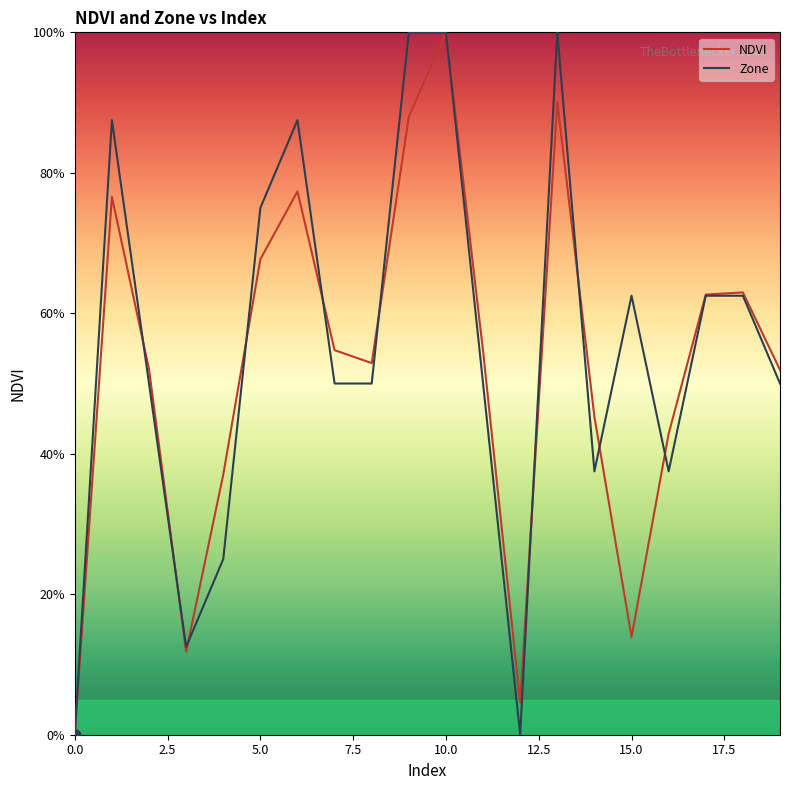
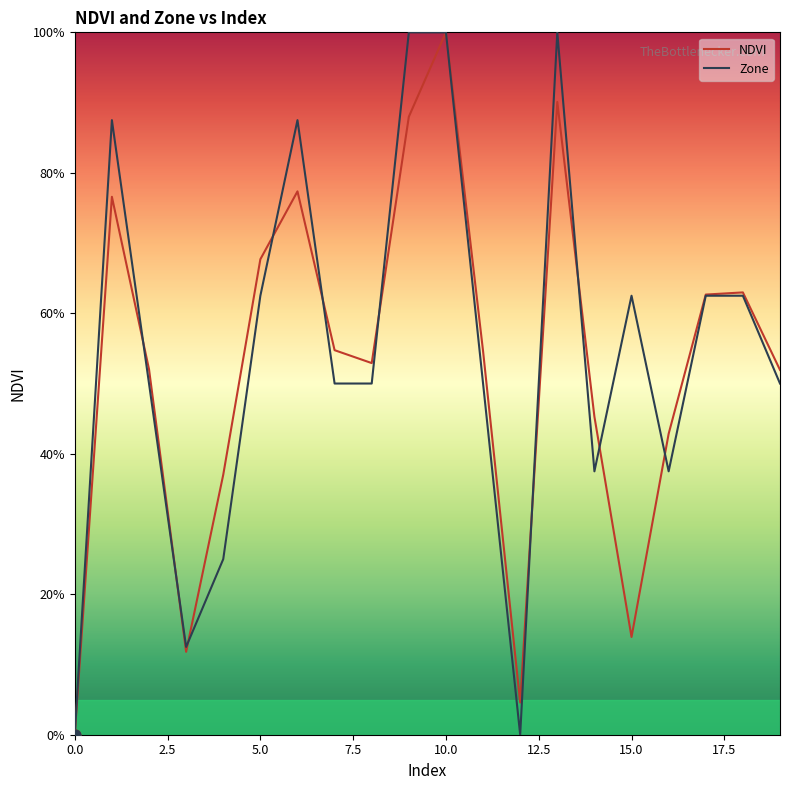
Zone, 5.0: 75% -> 63%
